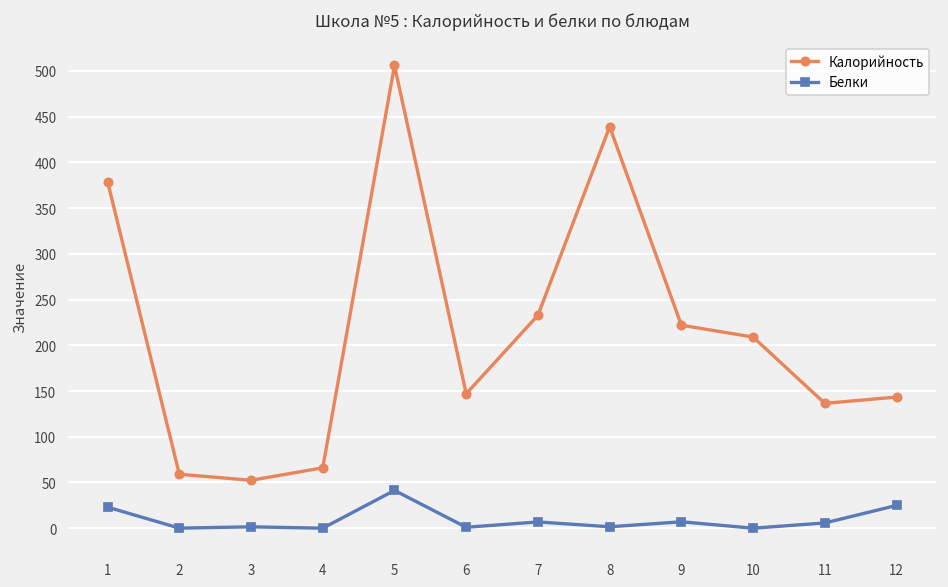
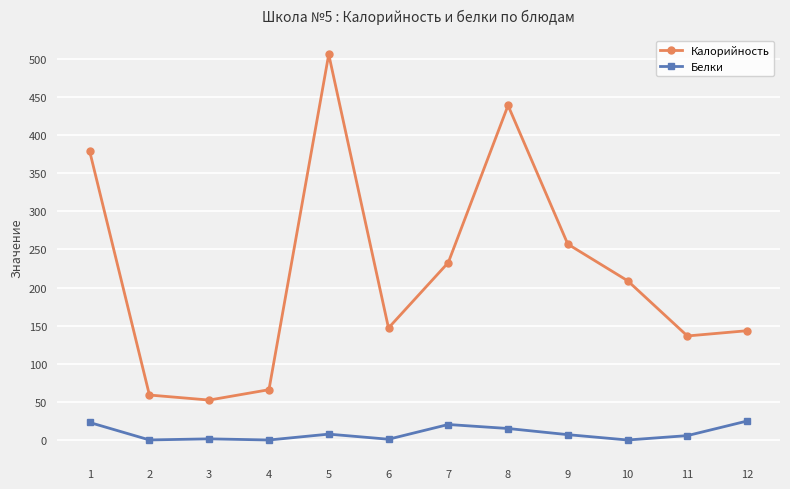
Белки, 5: 40 -> 10
Белки, 7: 10 -> 20
Белки, 8: 0 -> 20
Калорийность, 9: 220 -> 260
